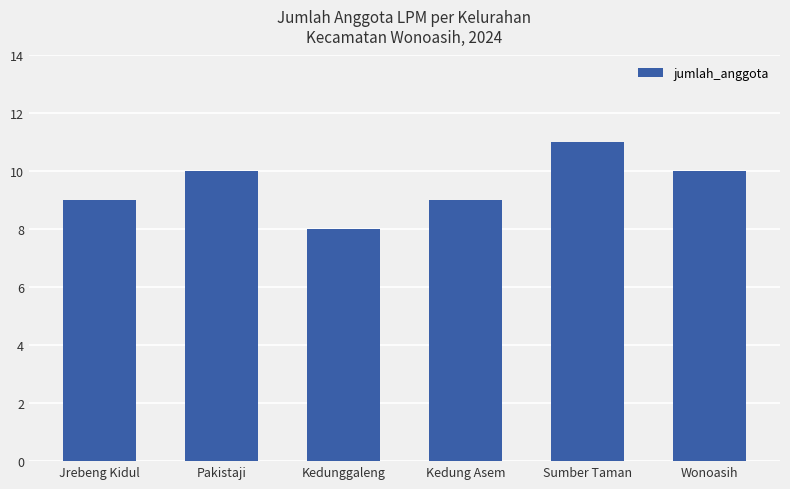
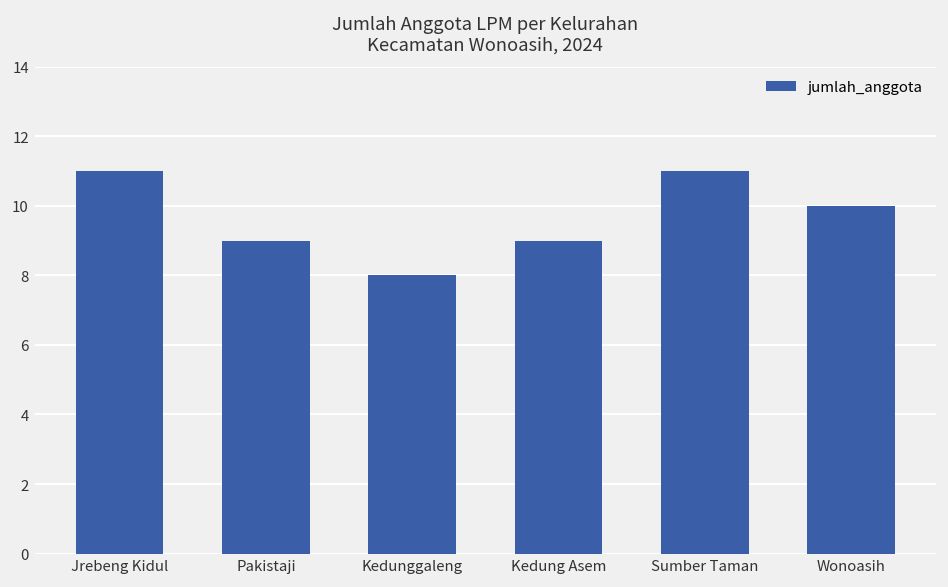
Jrebeng Kidul: 9 -> 11
Pakistaji: 10 -> 9
